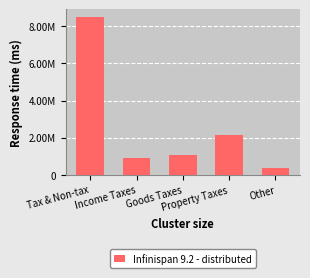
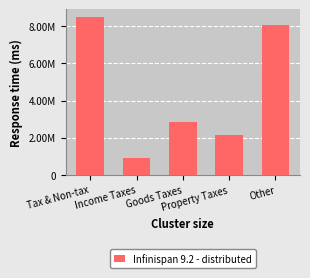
Goods Taxes: 1100000 -> 2900000
Other: 400000 -> 8100000
